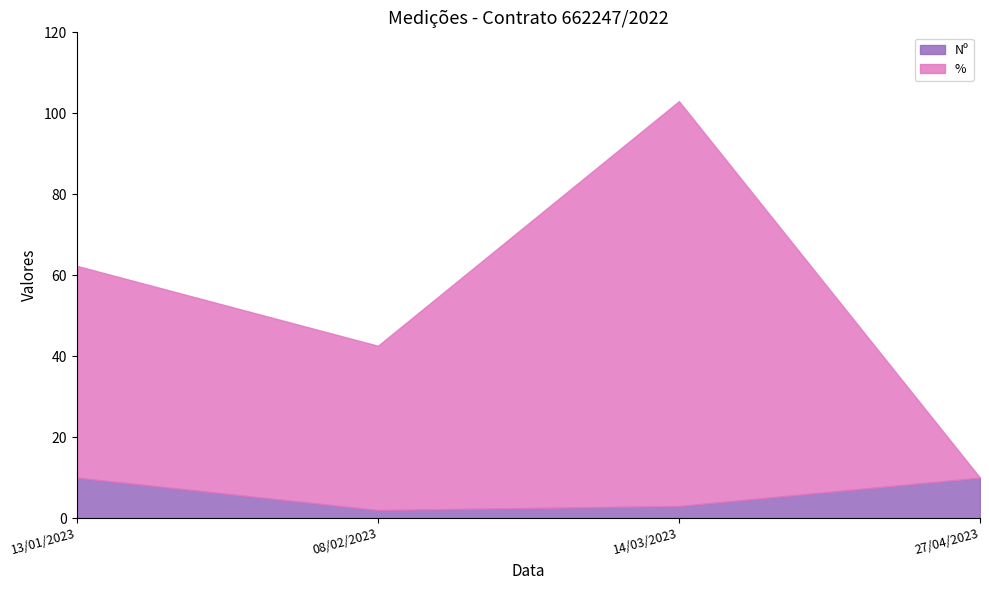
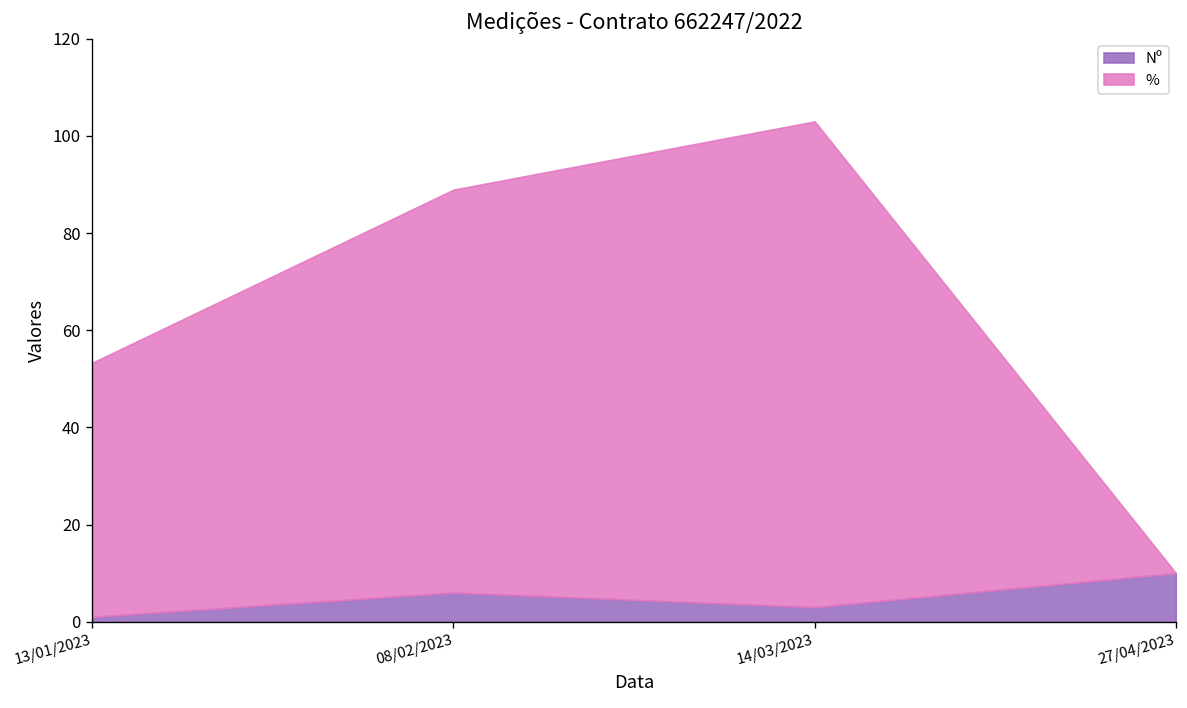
Nº, 13/01/2023: 10 -> 1
Nº, 08/02/2023: 2 -> 6
%, 08/02/2023: 41 -> 83
